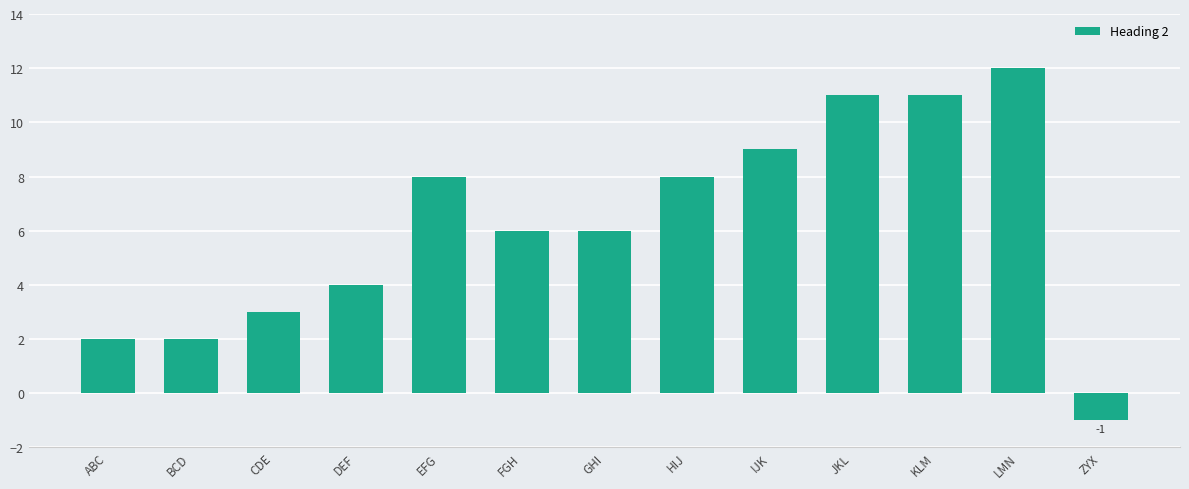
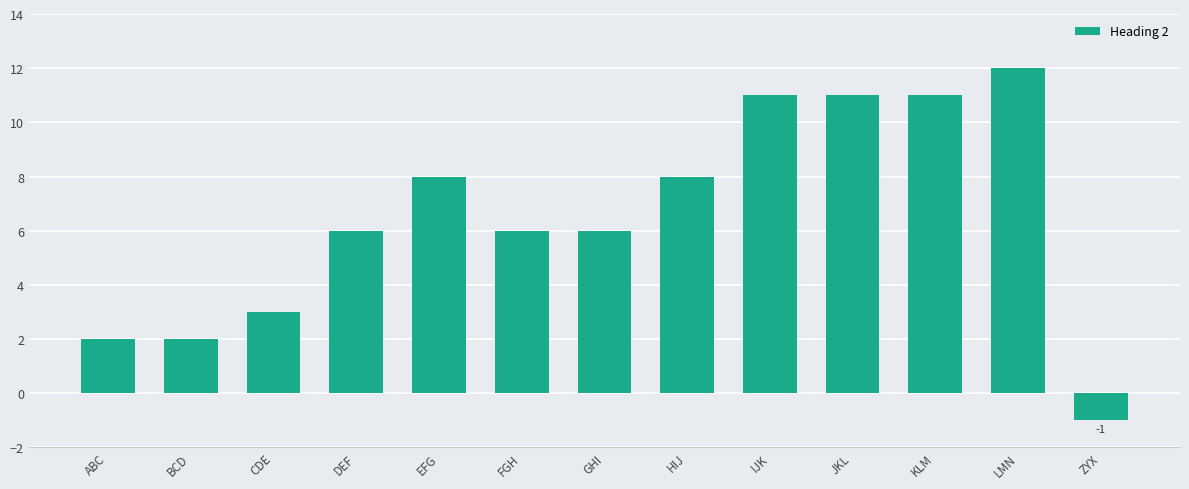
DEF: 4 -> 6
IJK: 9 -> 11
